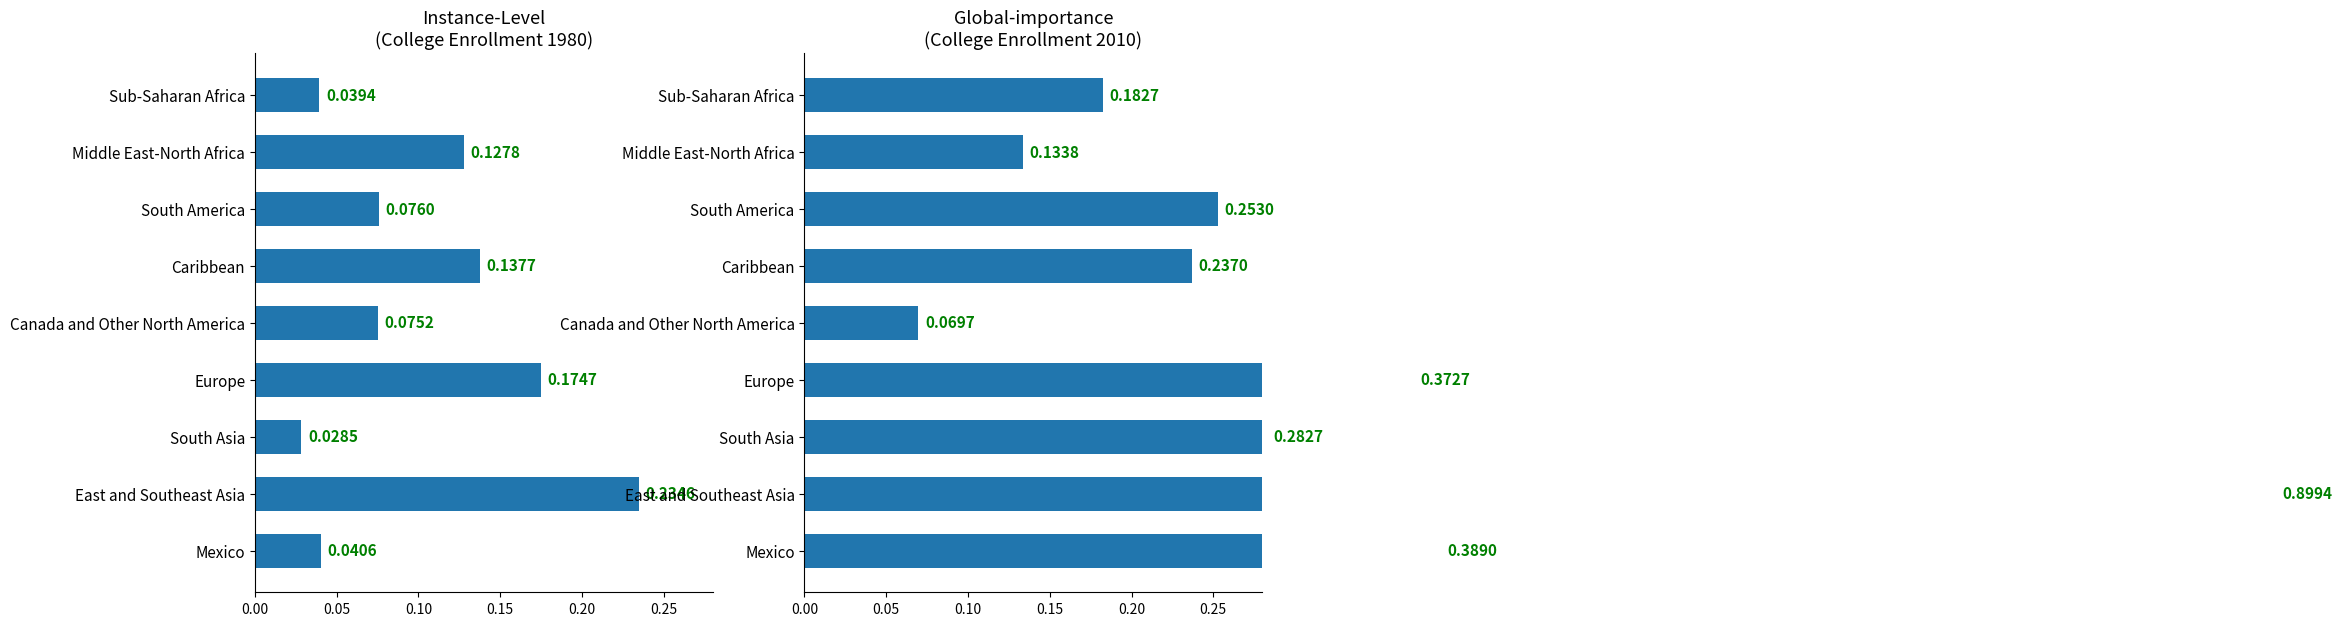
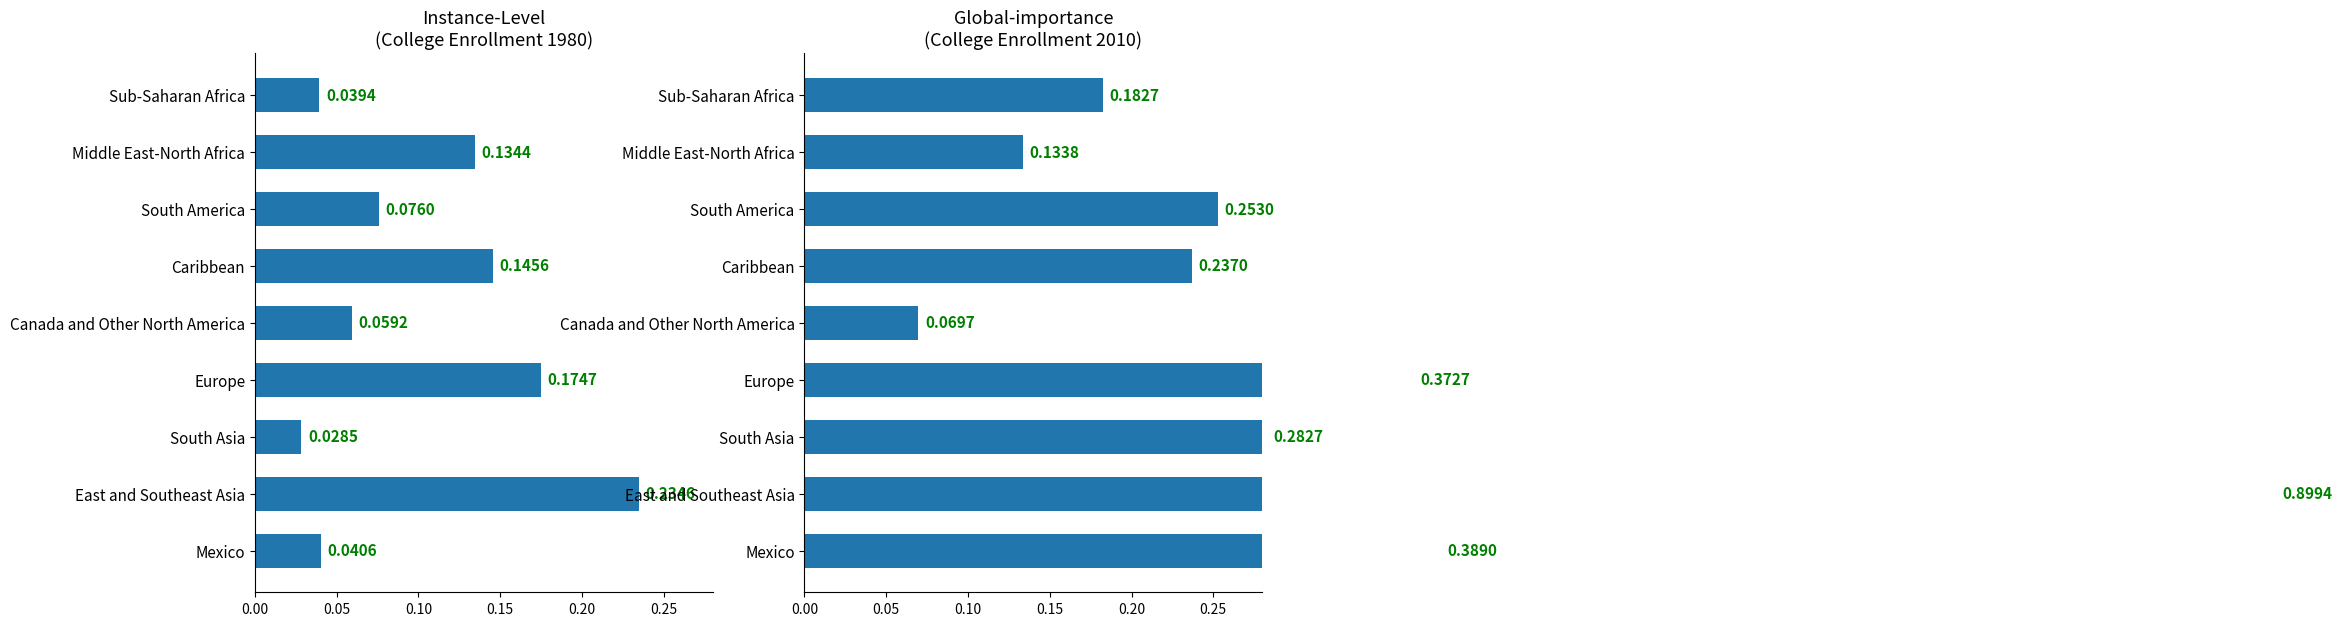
Instance-Level (College Enrollment 1980), Middle East-North Africa: 0.1278 -> 0.1344
Instance-Level (College Enrollment 1980), Caribbean: 0.1377 -> 0.1456
Instance-Level (College Enrollment 1980), Canada and Other North America: 0.0752 -> 0.0592
